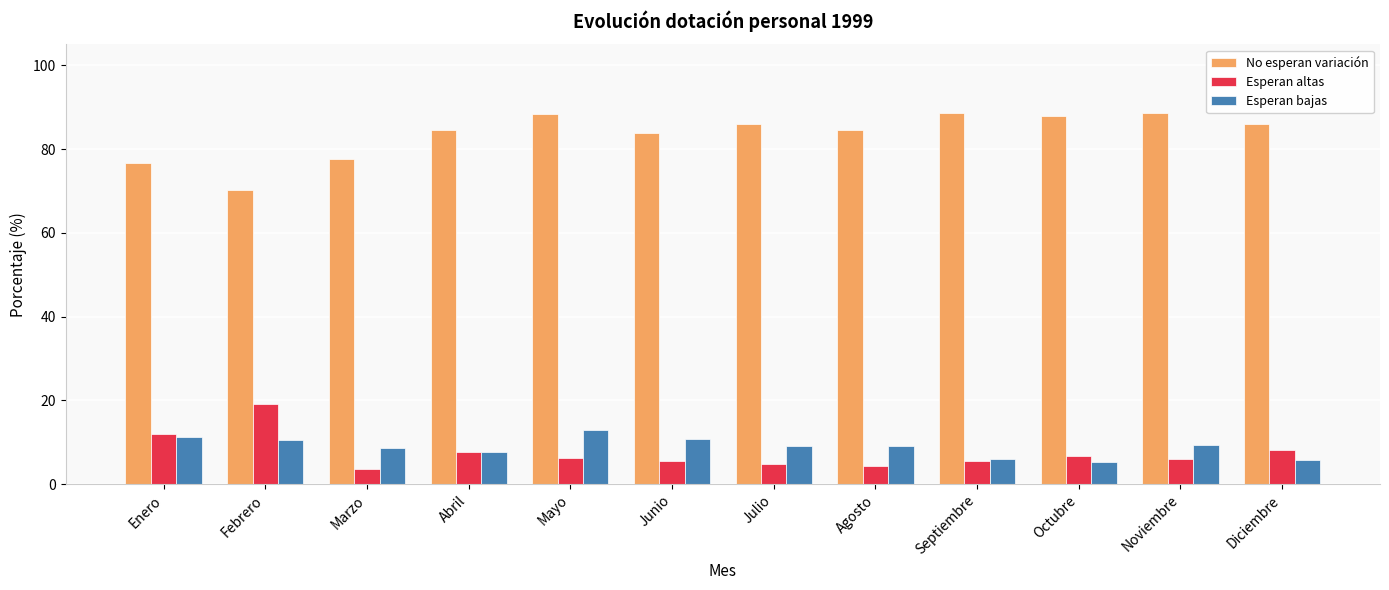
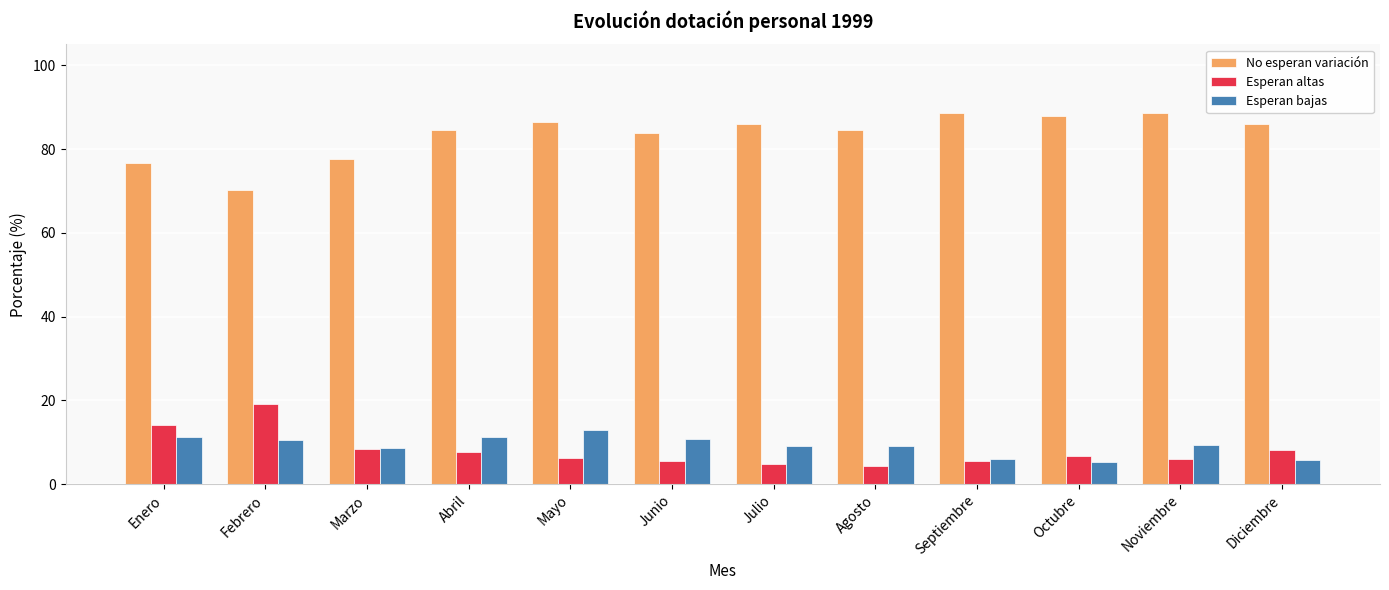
Esperan altas, Enero: 12 -> 14
Esperan altas, Marzo: 4 -> 8
Esperan bajas, Abril: 8 -> 11
No esperan variación, Mayo: 88 -> 86
